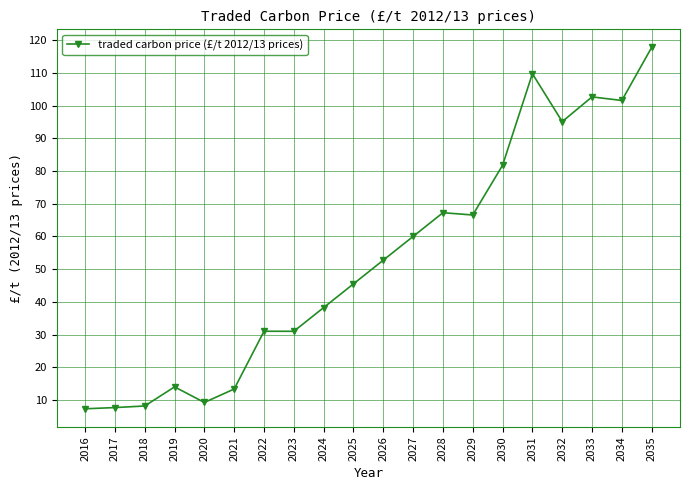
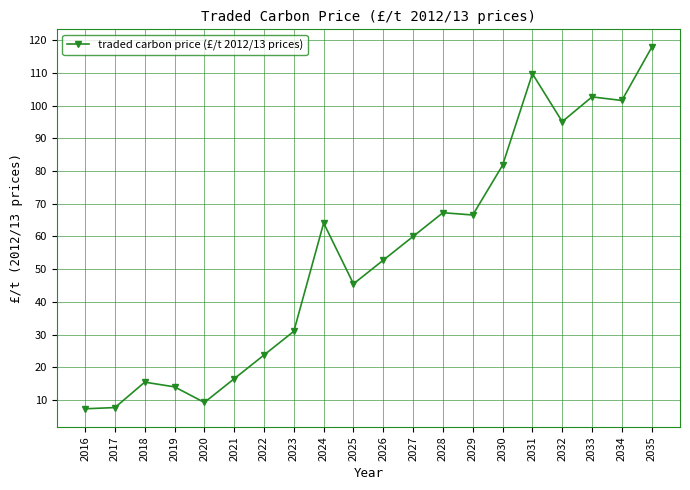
2018: 8 -> 15
2021: 13 -> 16
2022: 31 -> 24
2024: 38 -> 64
